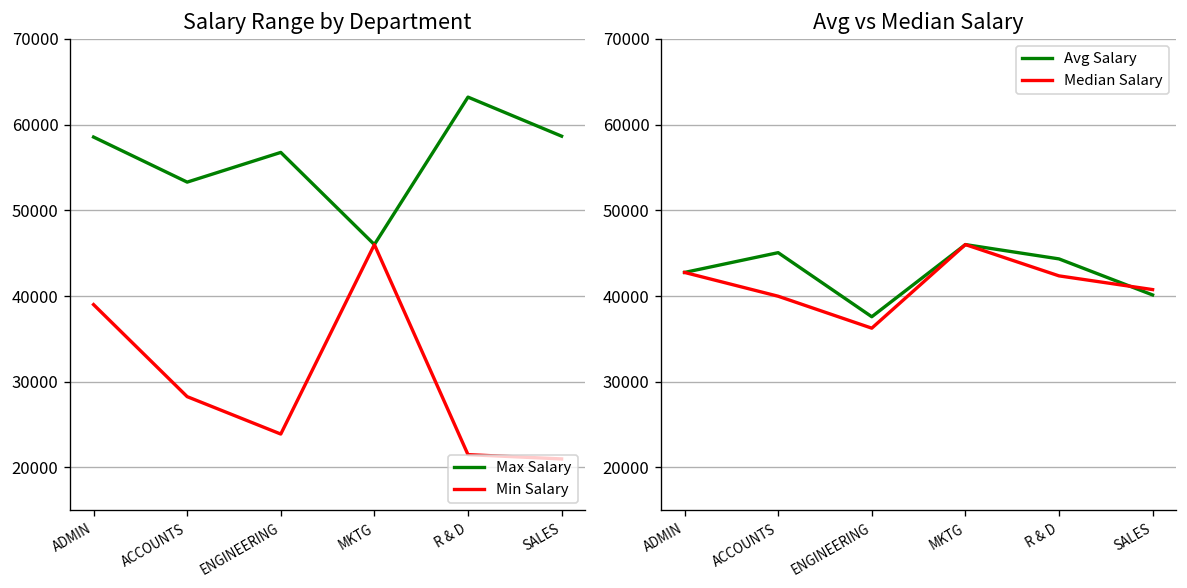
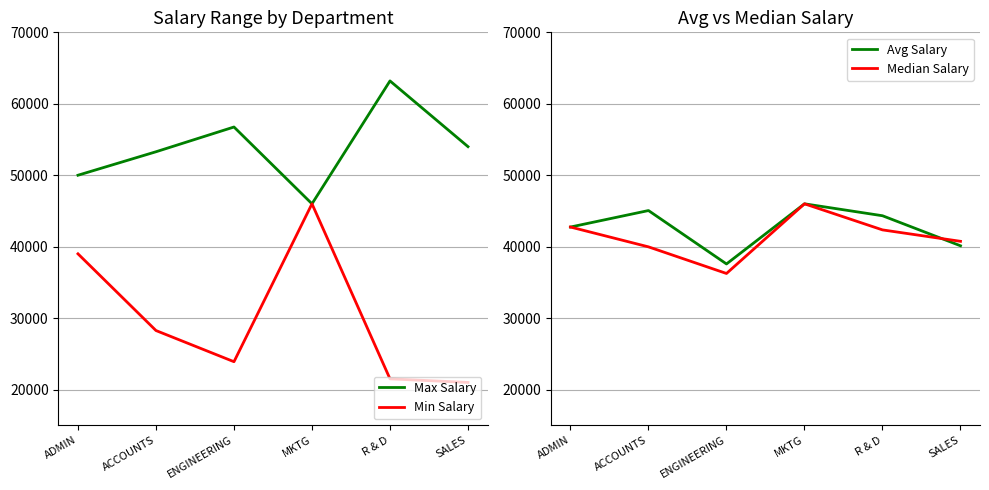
Salary Range by Department, Max Salary, ADMIN: 59000 -> 50000
Salary Range by Department, Max Salary, SALES: 59000 -> 54000
